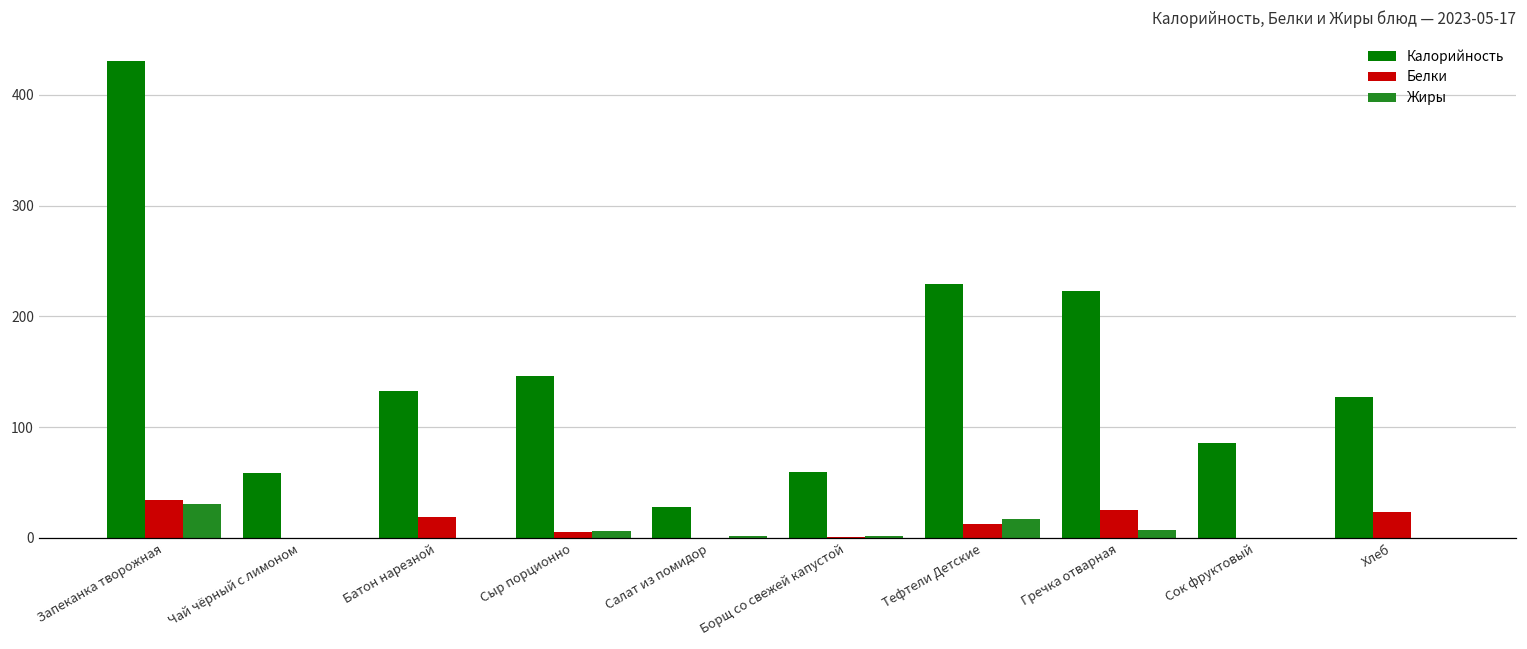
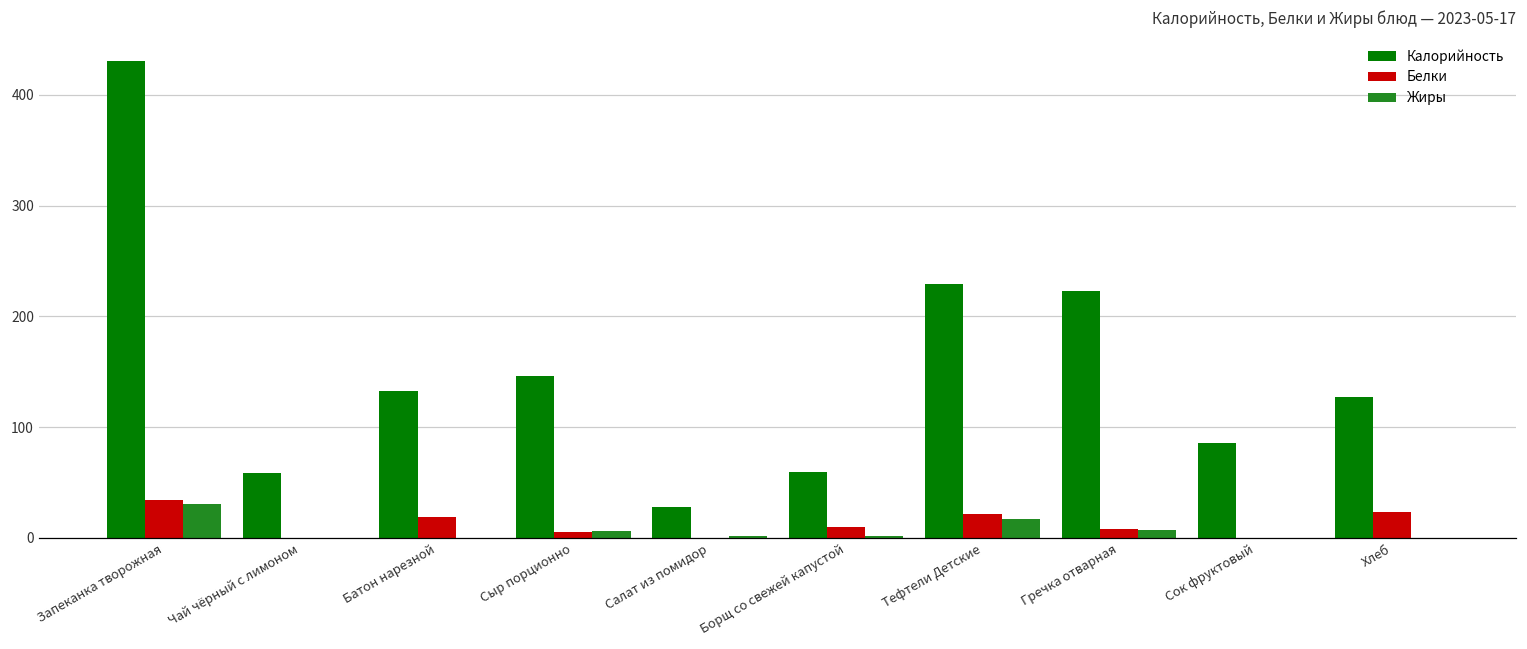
Белки, Борщ со свежей капустой: 1 -> 10
Белки, Тефтели Детские: 13 -> 22
Белки, Гречка отварная: 25 -> 8
